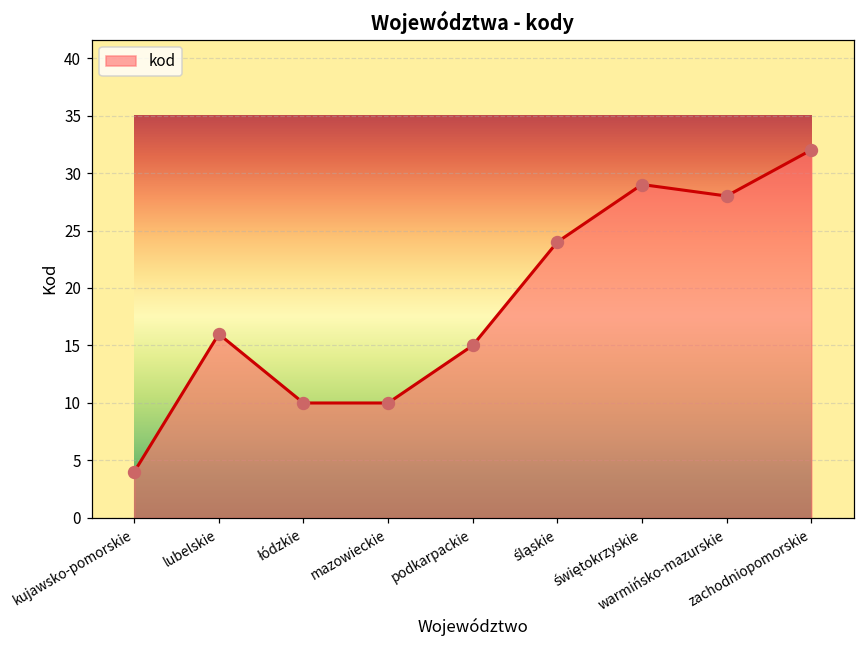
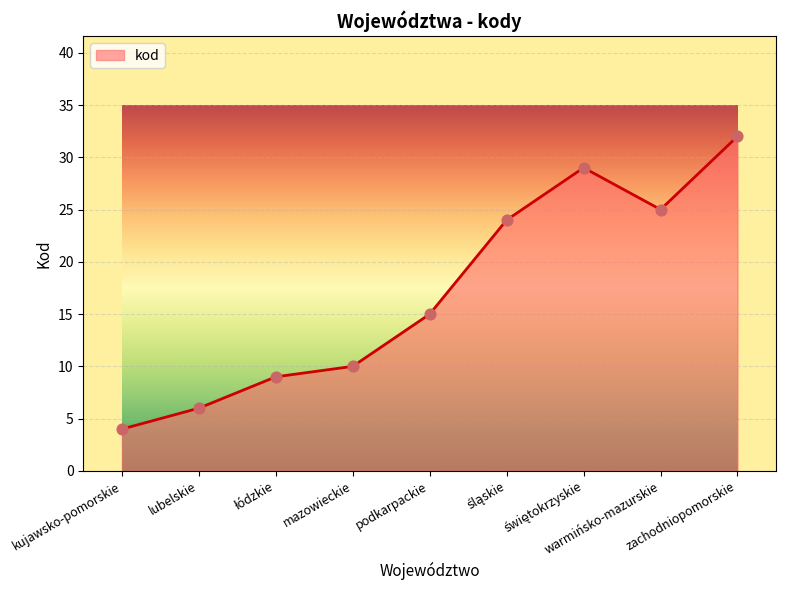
lubelskie: 16 -> 6
łódzkie: 10 -> 9
warmińsko-mazurskie: 28 -> 25
